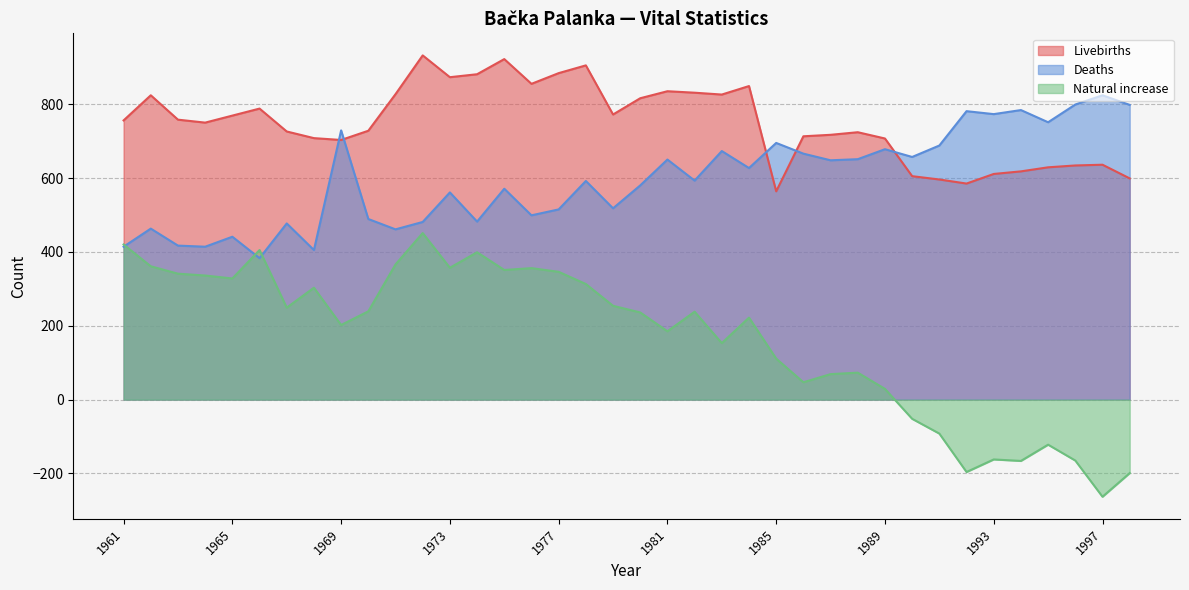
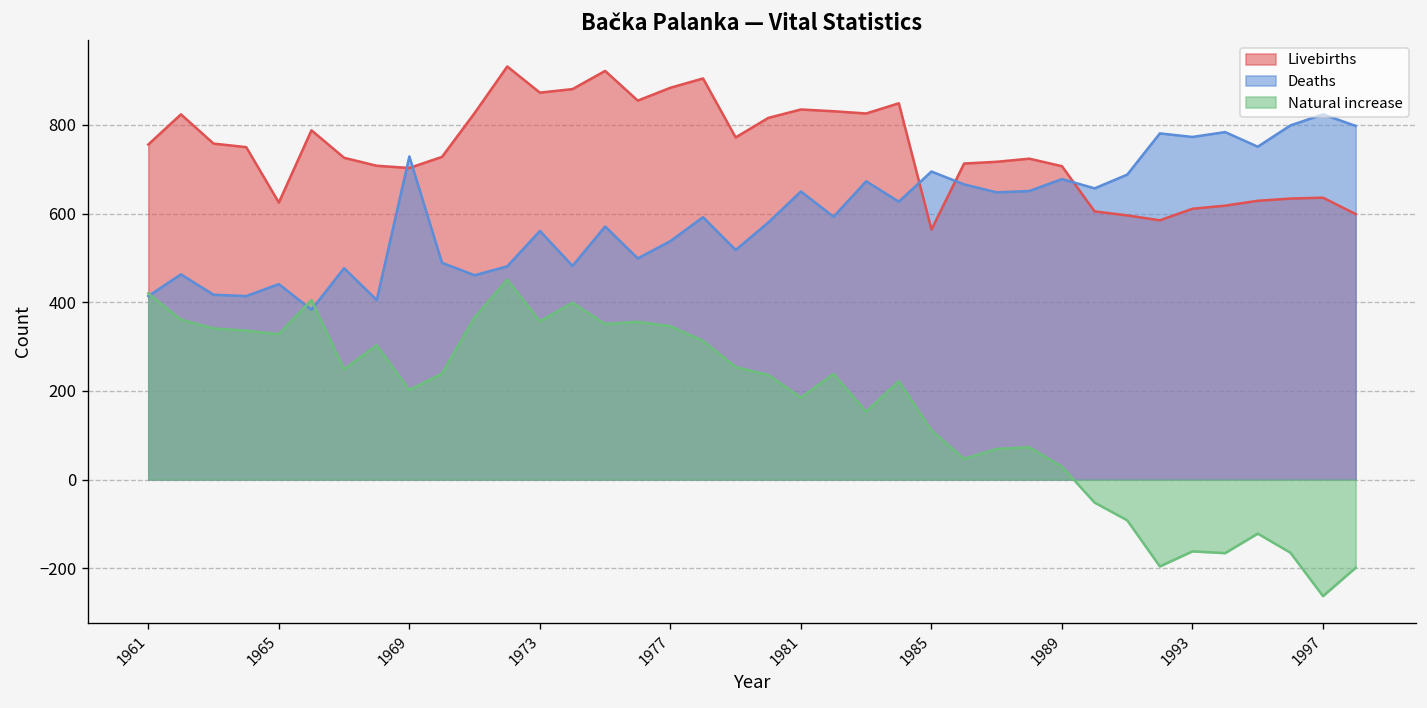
Livebirths, 1965: 770 -> 630
Deaths, 1977: 520 -> 540
